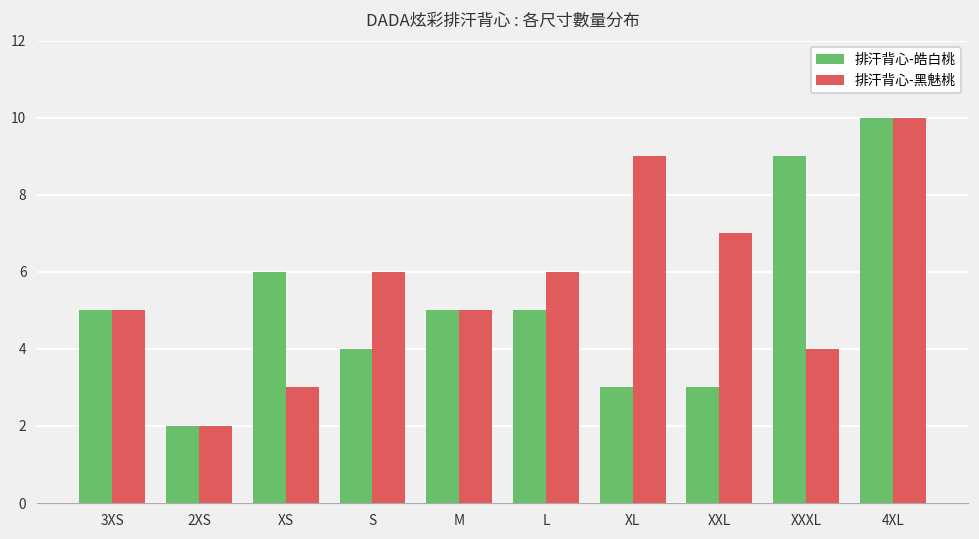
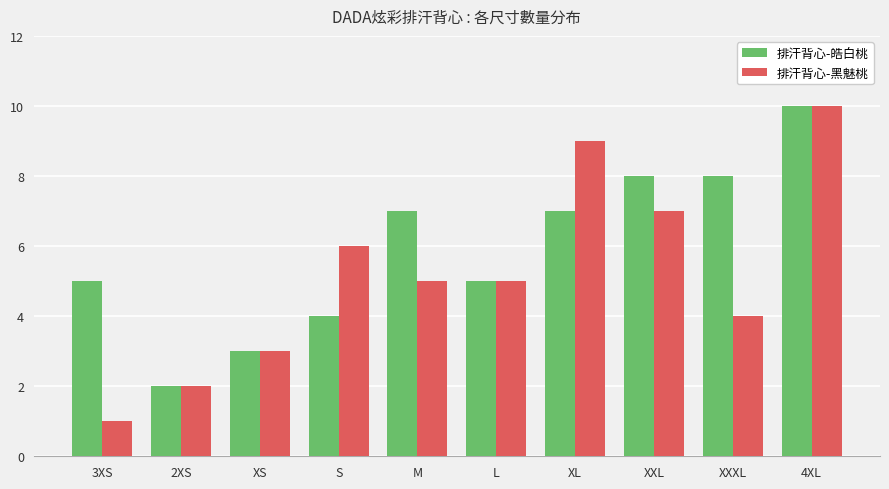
排汗背心-黑魅桃, 3XS: 5 -> 1
排汗背心-皓白桃, XS: 6 -> 3
排汗背心-皓白桃, M: 5 -> 7
排汗背心-黑魅桃, L: 6 -> 5
排汗背心-皓白桃, XL: 3 -> 7
排汗背心-皓白桃, XXL: 3 -> 8
排汗背心-皓白桃, XXXL: 9 -> 8
